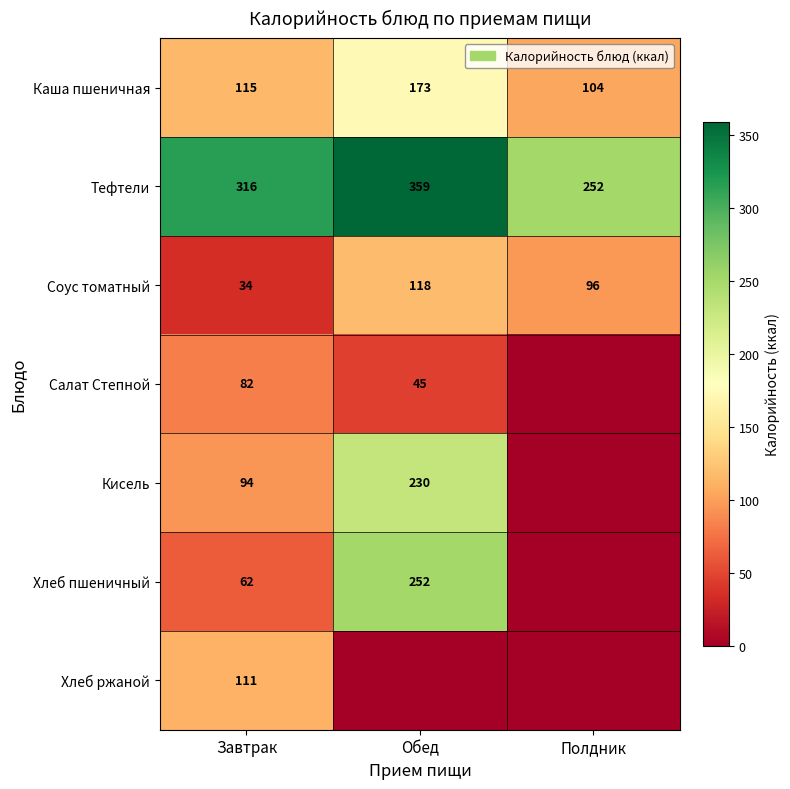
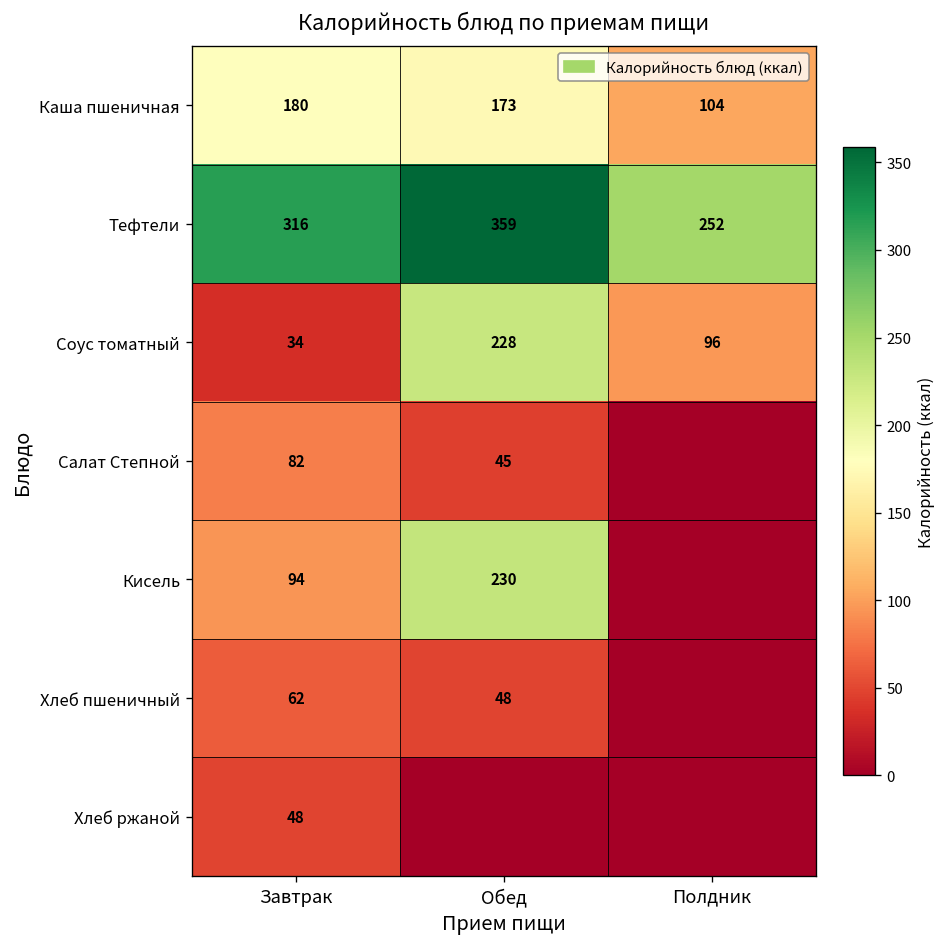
Каша пшеничная, Завтрак: 115 -> 180
Соус томатный, Обед: 118 -> 228
Хлеб пшеничный, Обед: 252 -> 48
Хлеб ржаной, Завтрак: 111 -> 48
